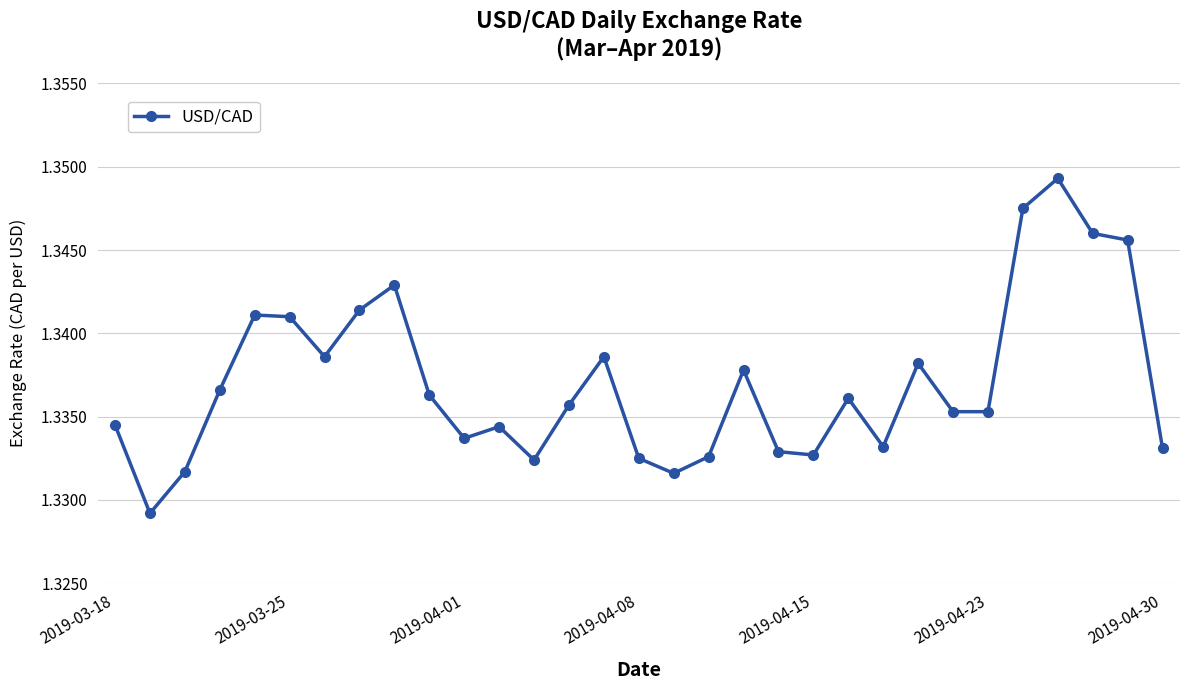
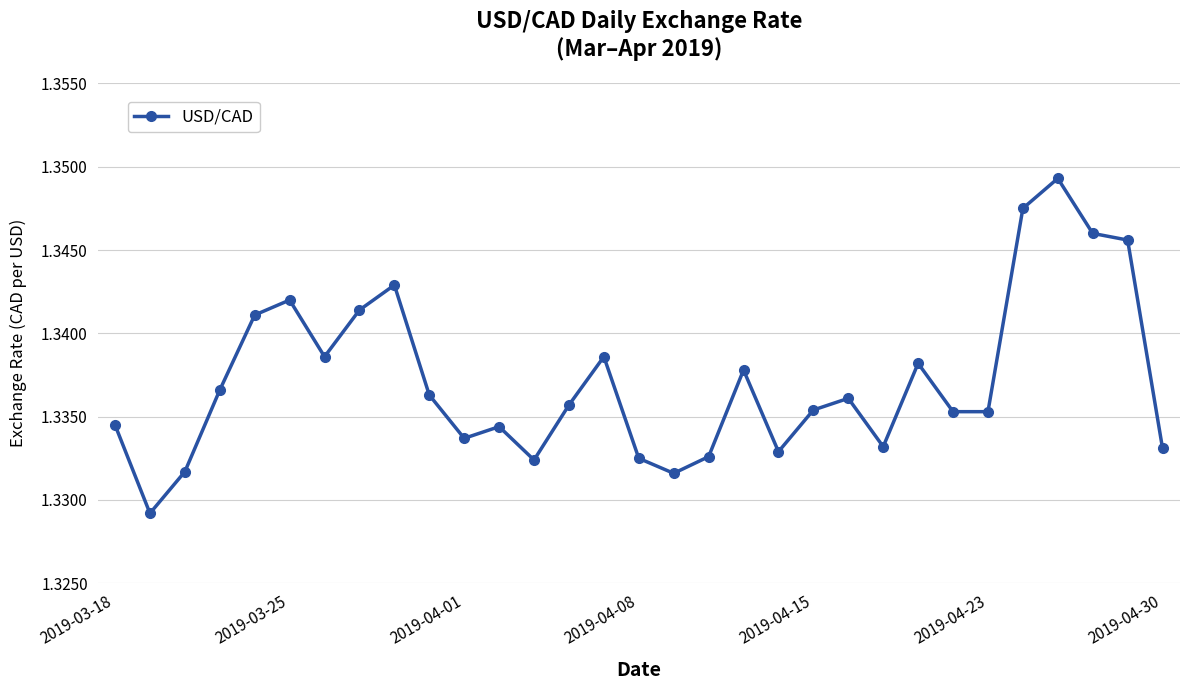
2019-03-25: 1.341 -> 1.342
2019-04-15: 1.3327 -> 1.3354
